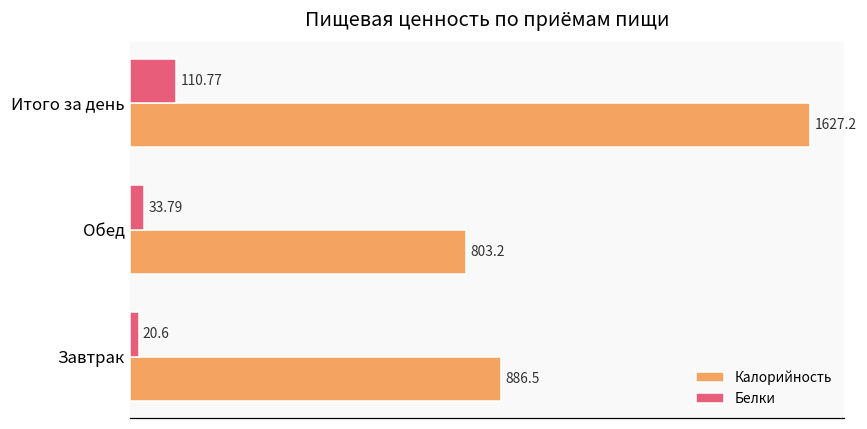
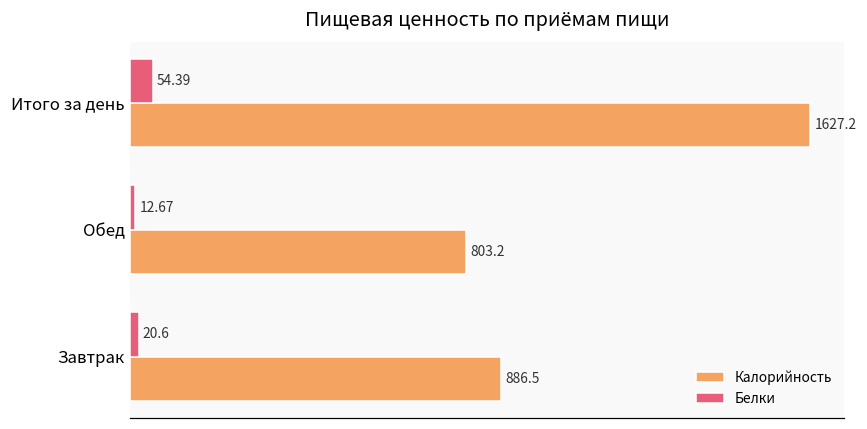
Белки, Итого за день: 110.77 -> 54.39
Белки, Обед: 33.79 -> 12.67
